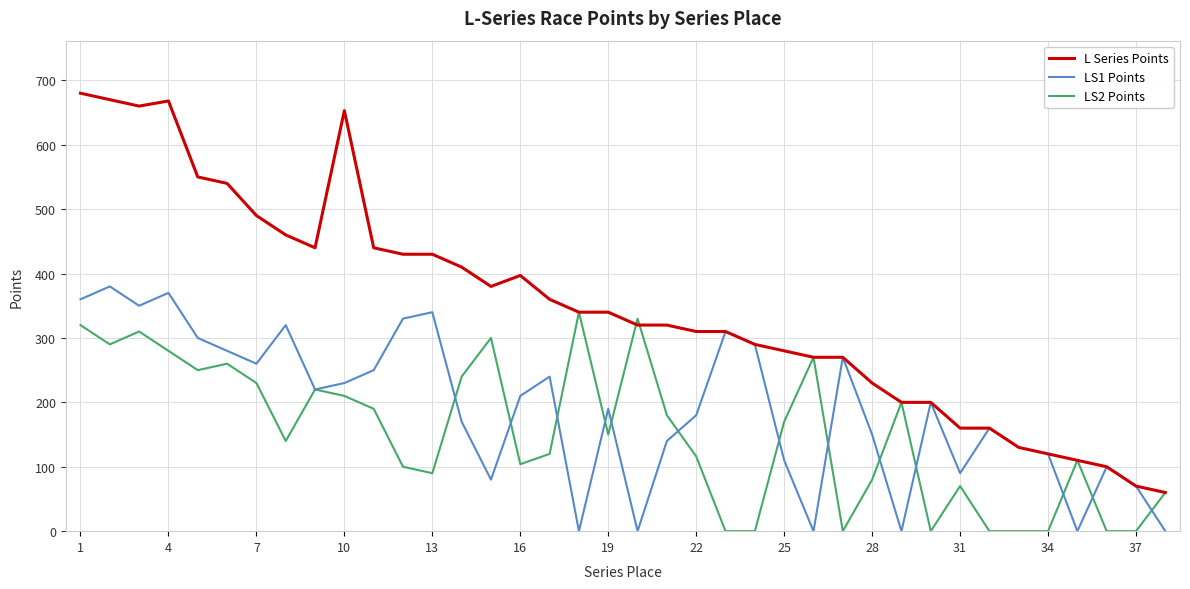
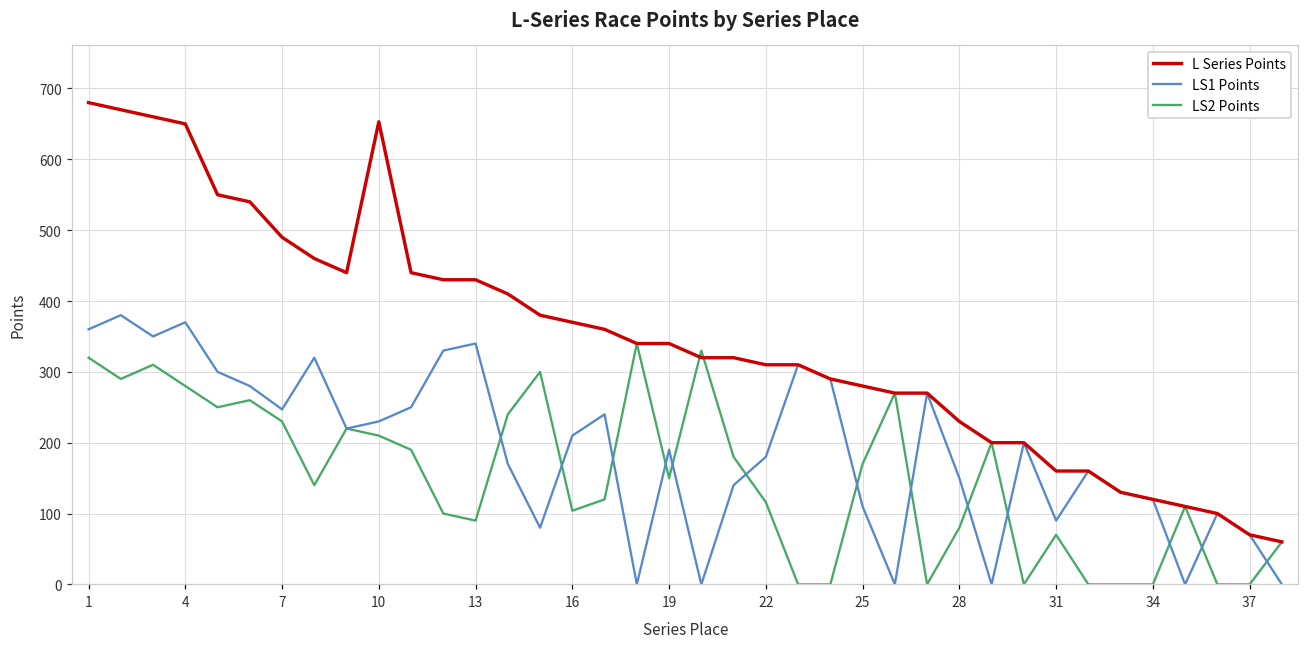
L Series Points, 4: 670 -> 650
LS1 Points, 7: 260 -> 250
L Series Points, 16: 400 -> 370
